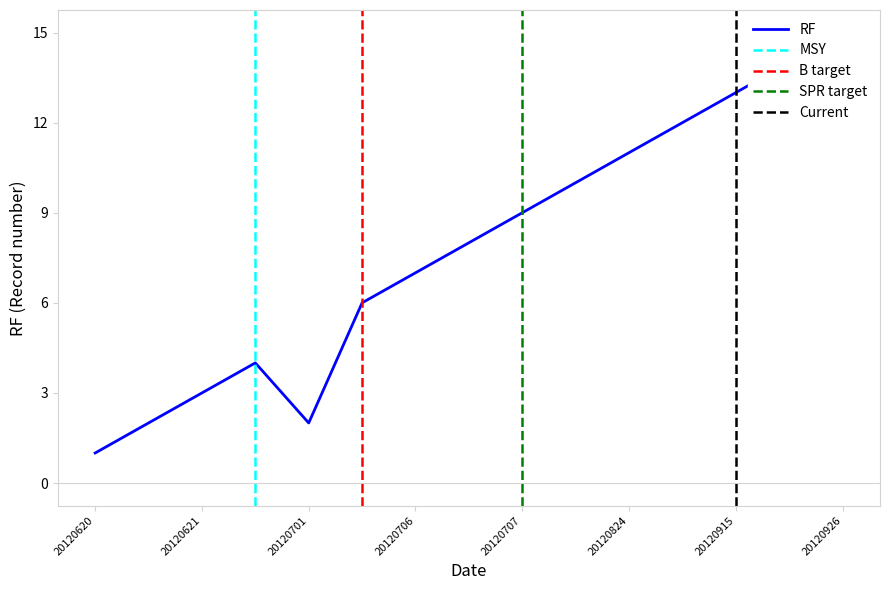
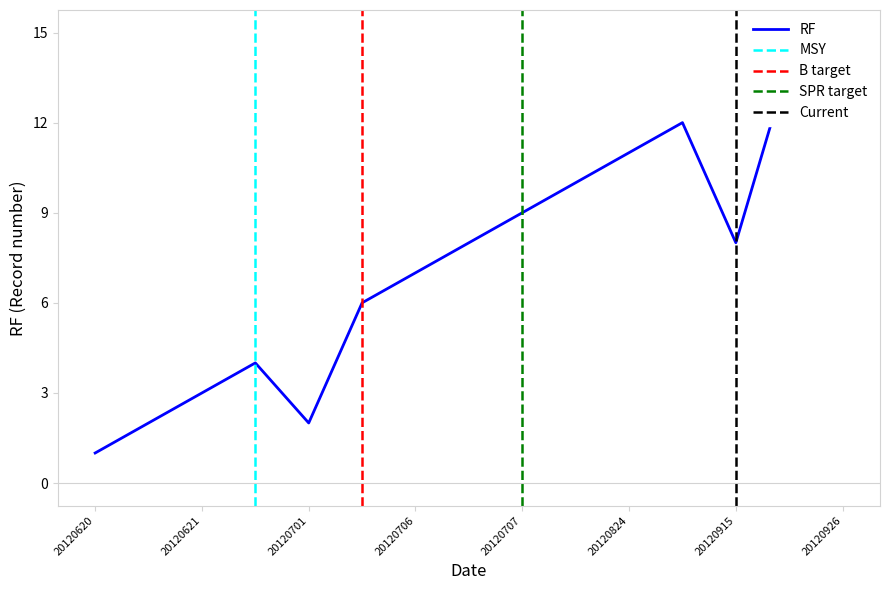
20120915: 13 -> 8
